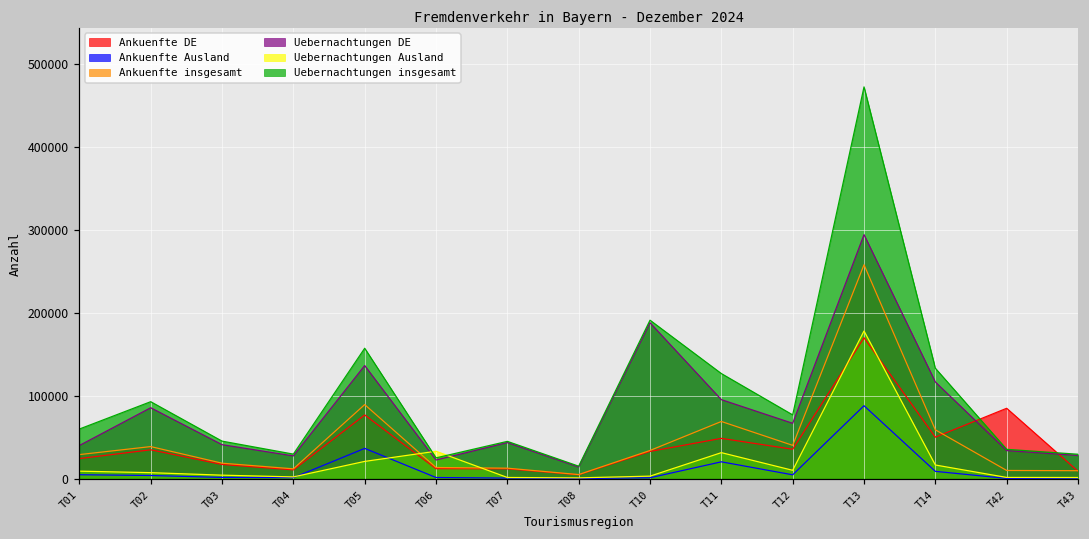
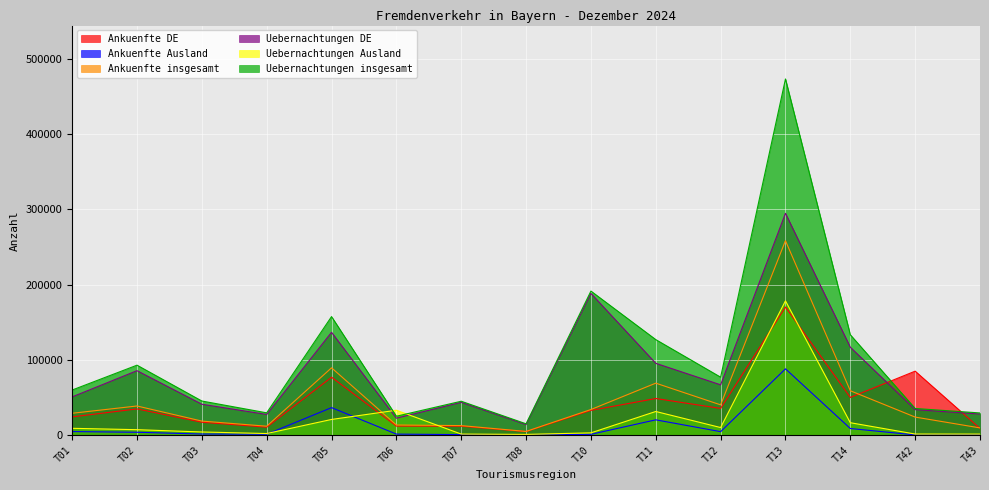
Uebernachtungen DE, T01: 40000 -> 50000
Ankuenfte insgesamt, T42: 10000 -> 20000
